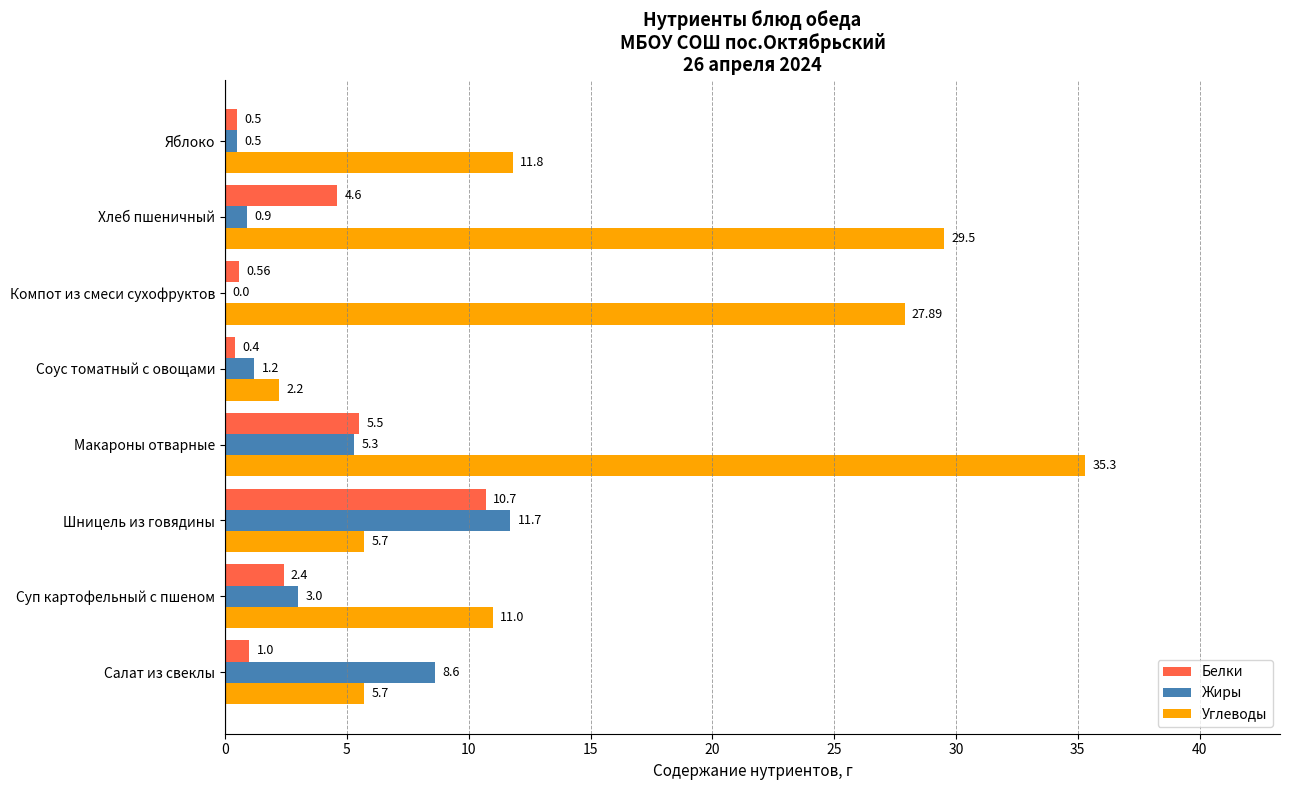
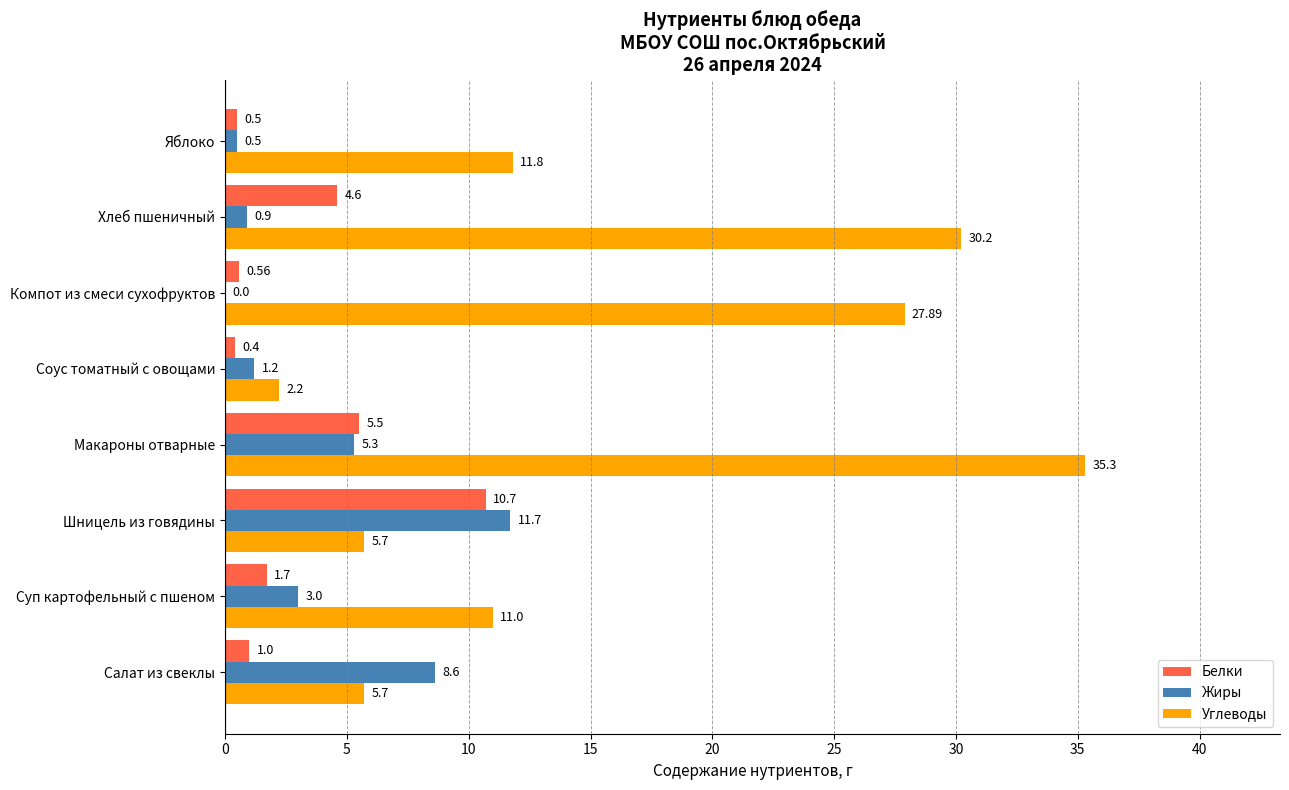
Углеводы, Хлеб пшеничный: 29.5 -> 30.2
Белки, Суп картофельный с пшеном: 2.4 -> 1.7
